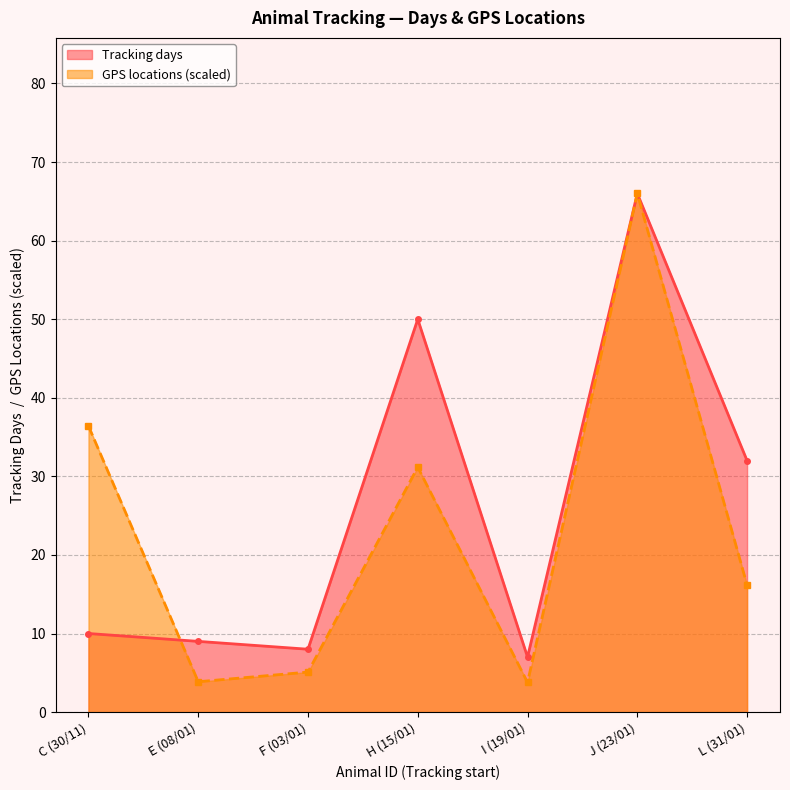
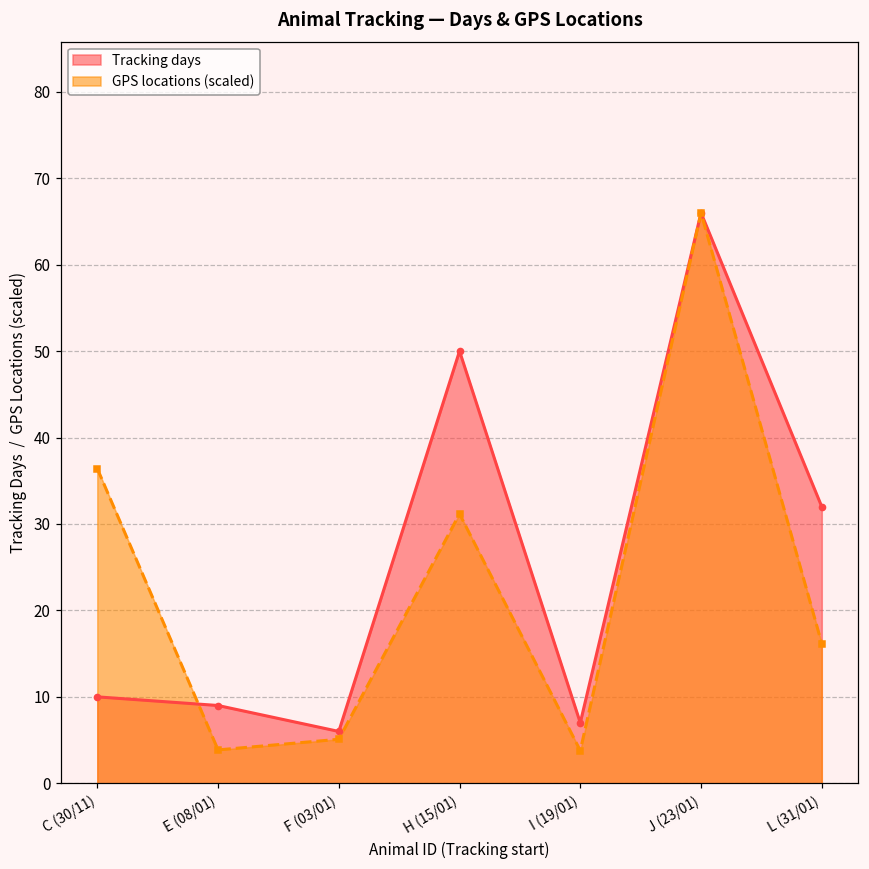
Tracking days, F (03/01): 8 -> 6
